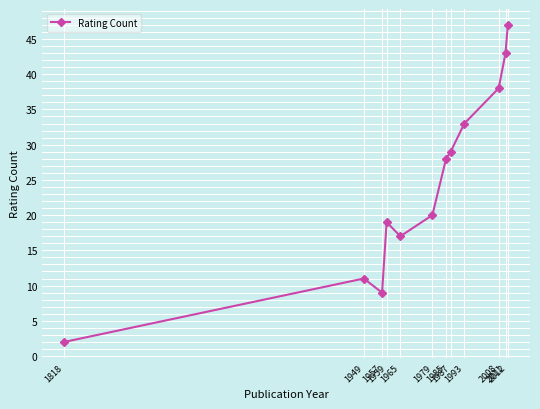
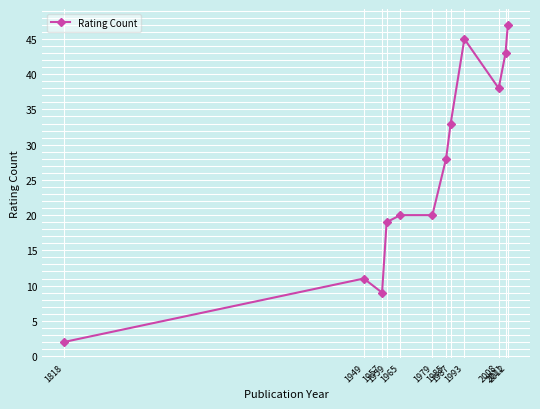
1965: 17 -> 20
1987: 29 -> 33
1993: 33 -> 45
